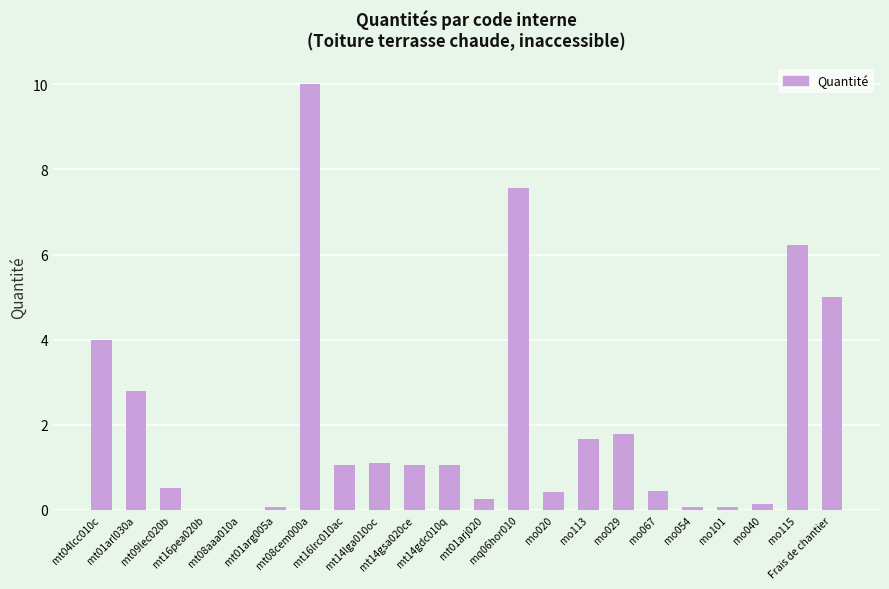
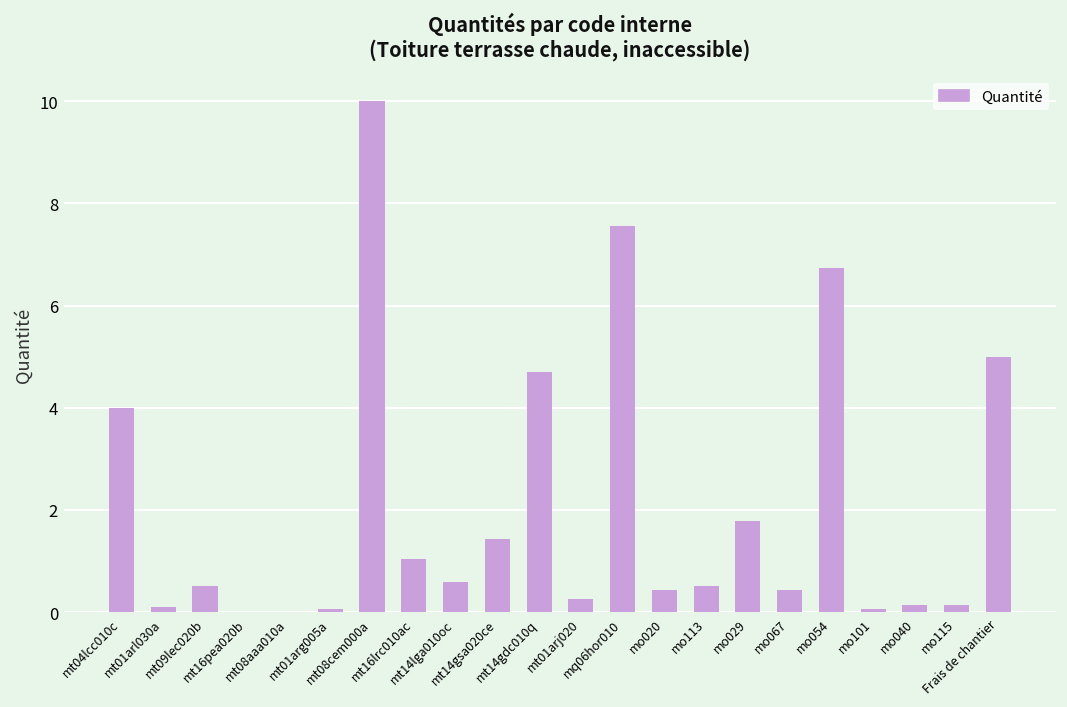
mt01arl030a: 2.8 -> 0.1
mt14lga010oc: 1.1 -> 0.6
mt14gsa020ce: 1.1 -> 1.4
mt14gdc010q: 1.1 -> 4.7
mo113: 1.7 -> 0.5
mo054: 0.1 -> 6.7
mo115: 6.2 -> 0.1
